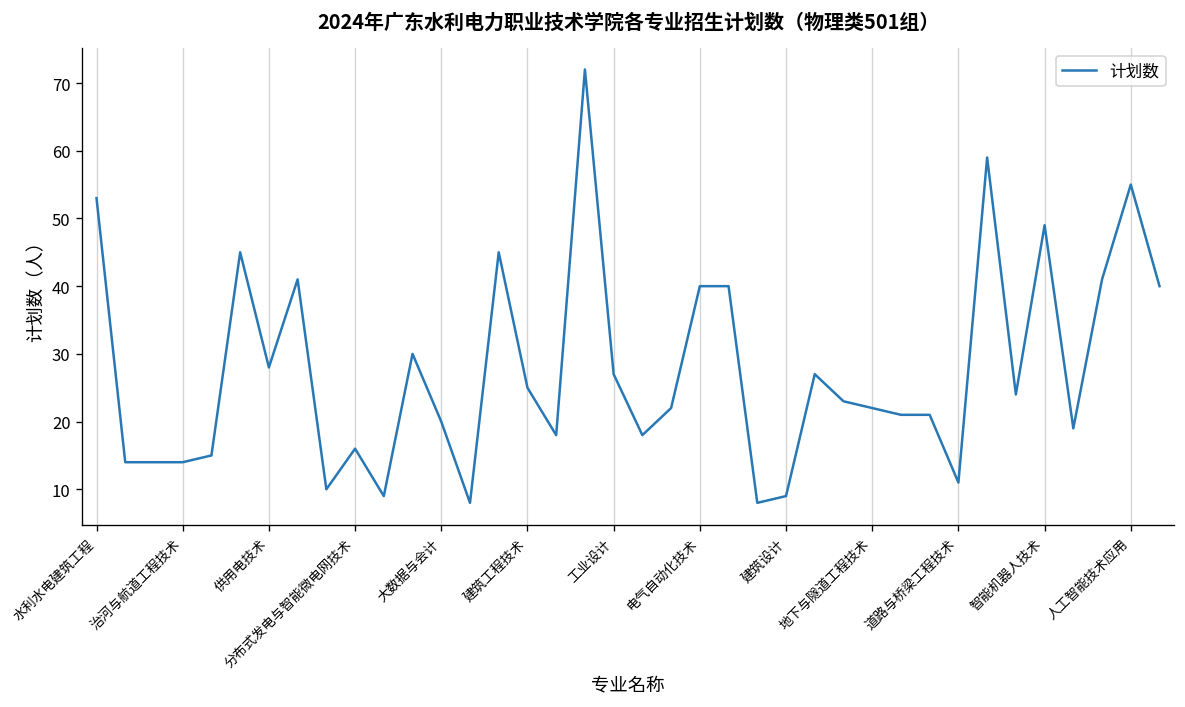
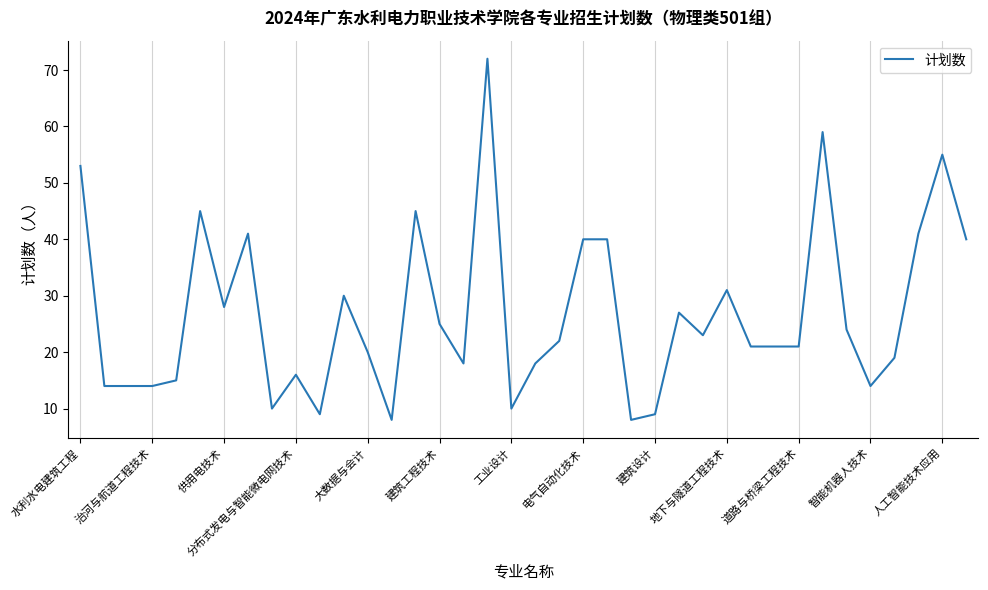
工业设计: 27 -> 10
地下与隧道工程技术: 22 -> 31
道路与桥梁工程技术: 11 -> 21
智能机器人技术: 49 -> 14
